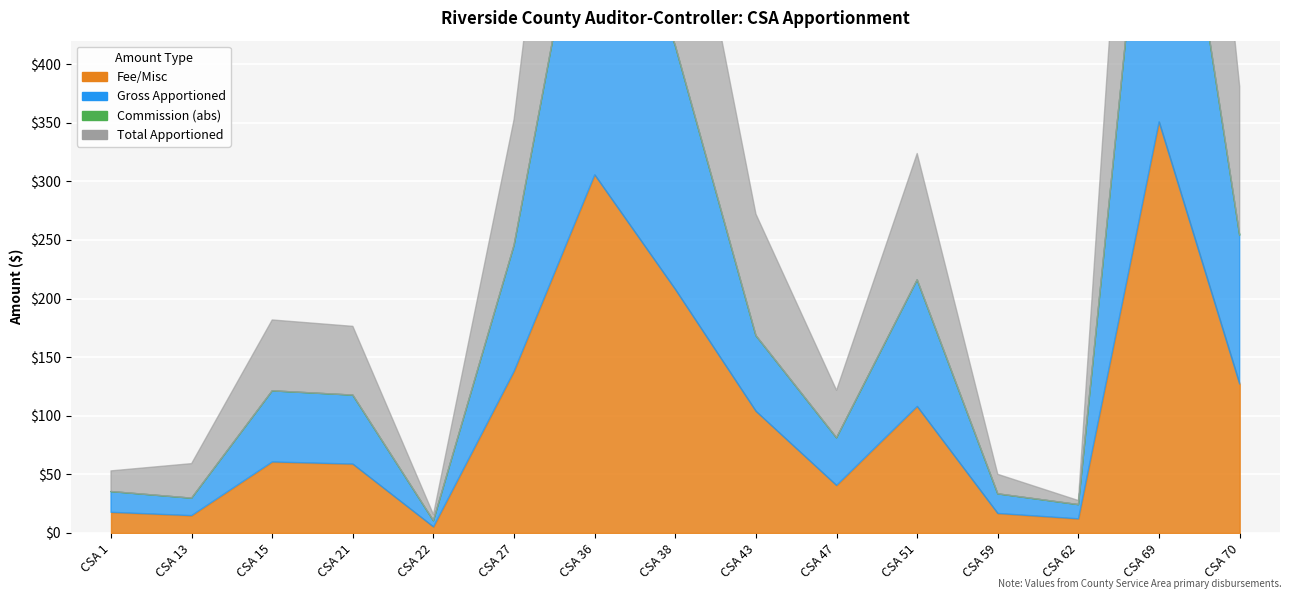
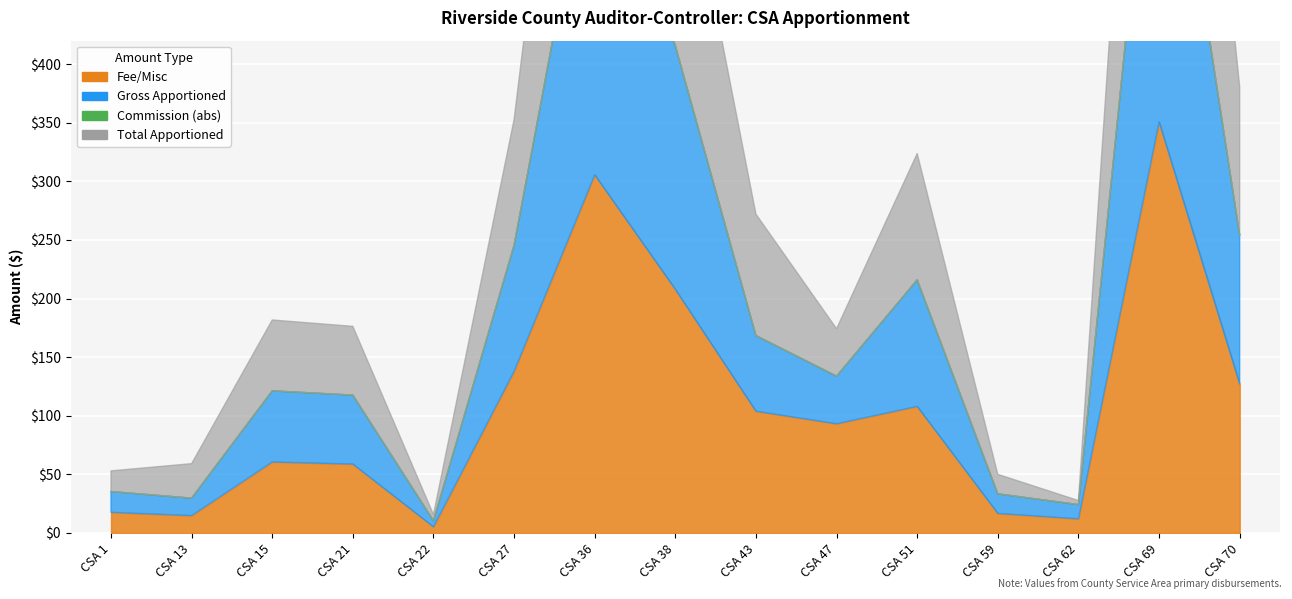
Fee/Misc, CSA 47: $41 -> $93
